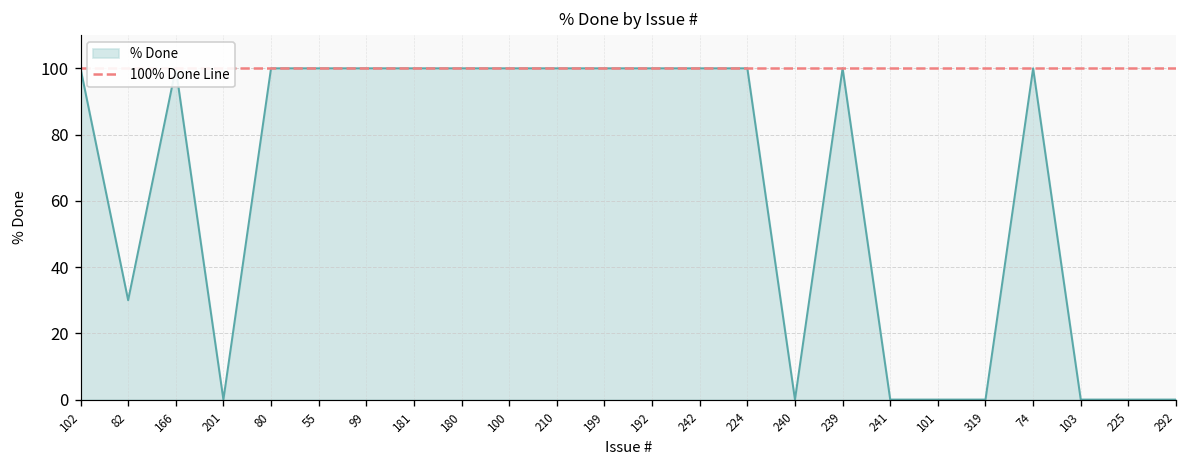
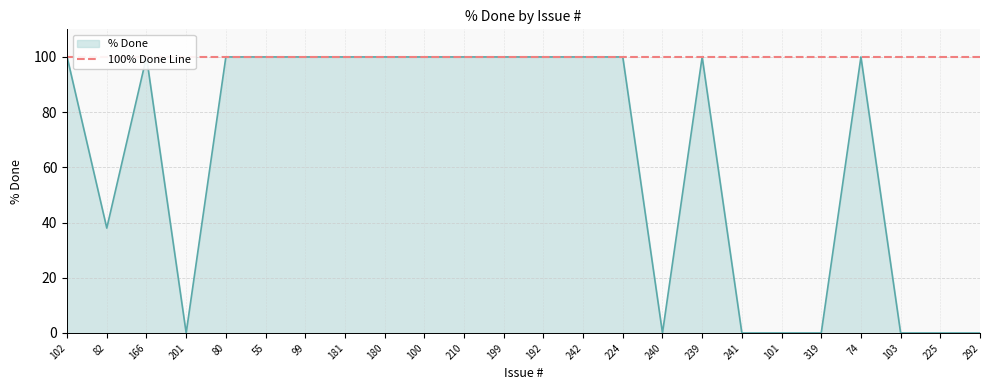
82: 30 -> 38
